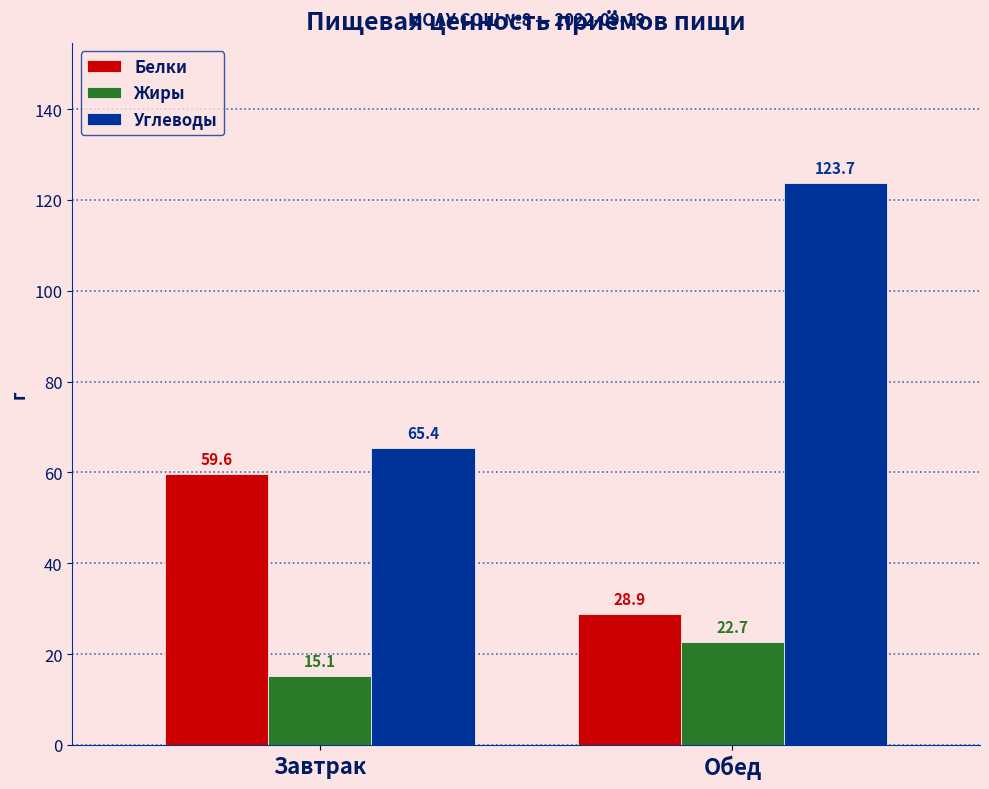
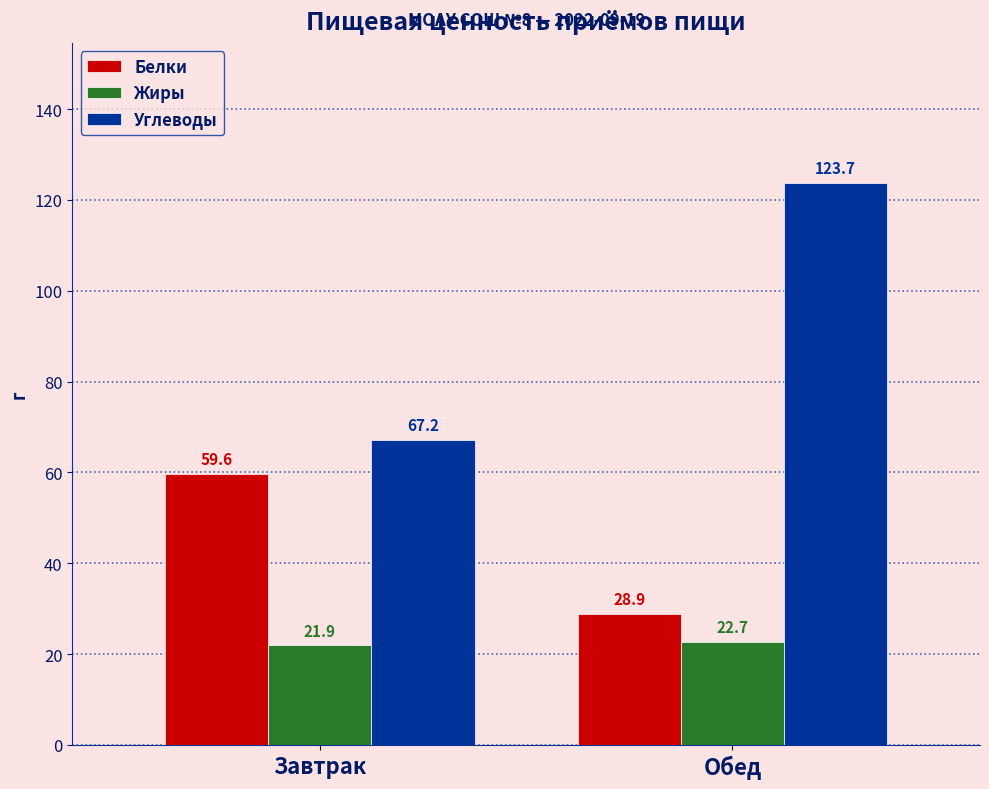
Жиры, Завтрак: 15.1 -> 21.9
Углеводы, Завтрак: 65.4 -> 67.2
